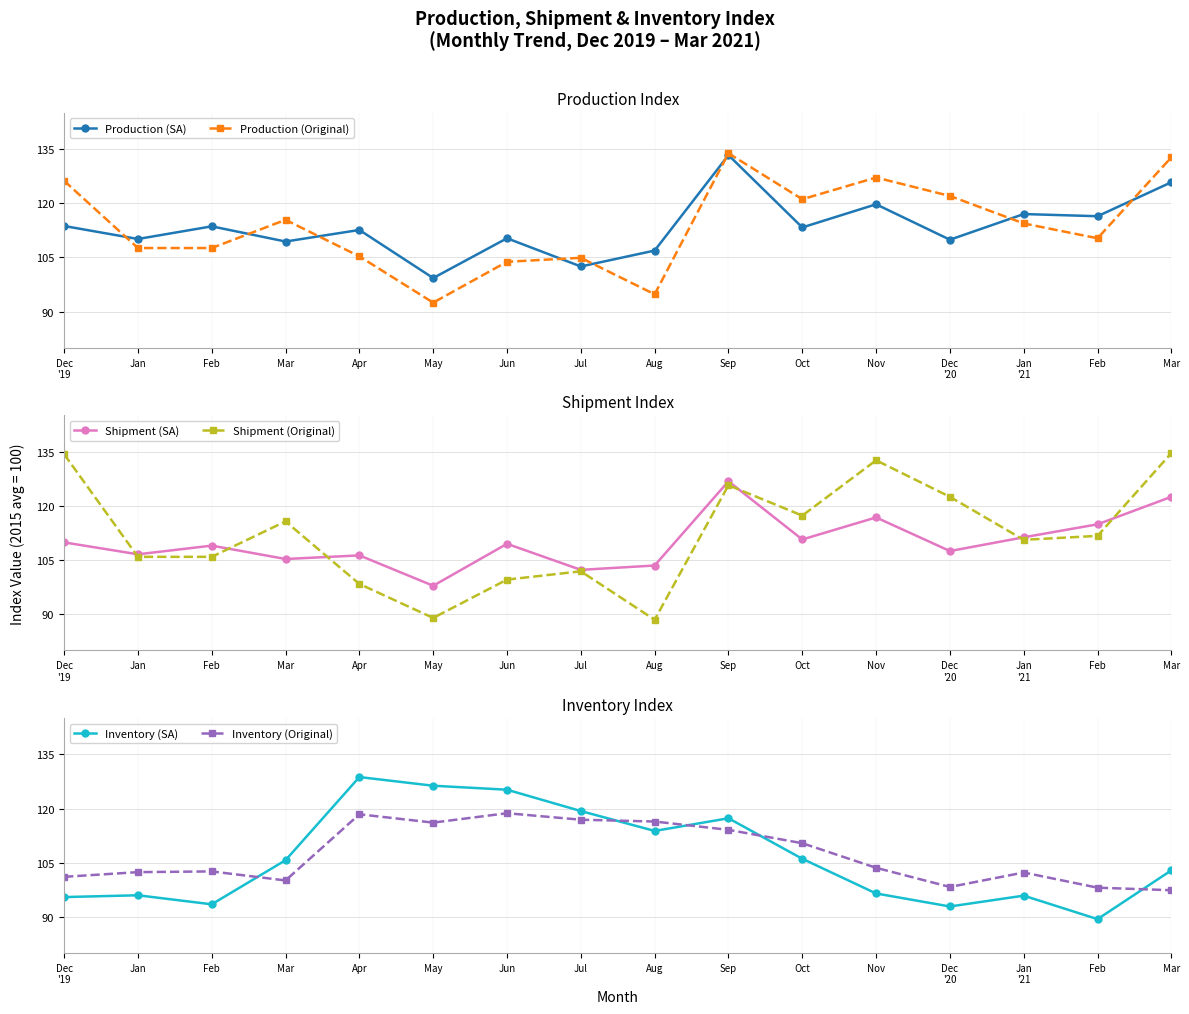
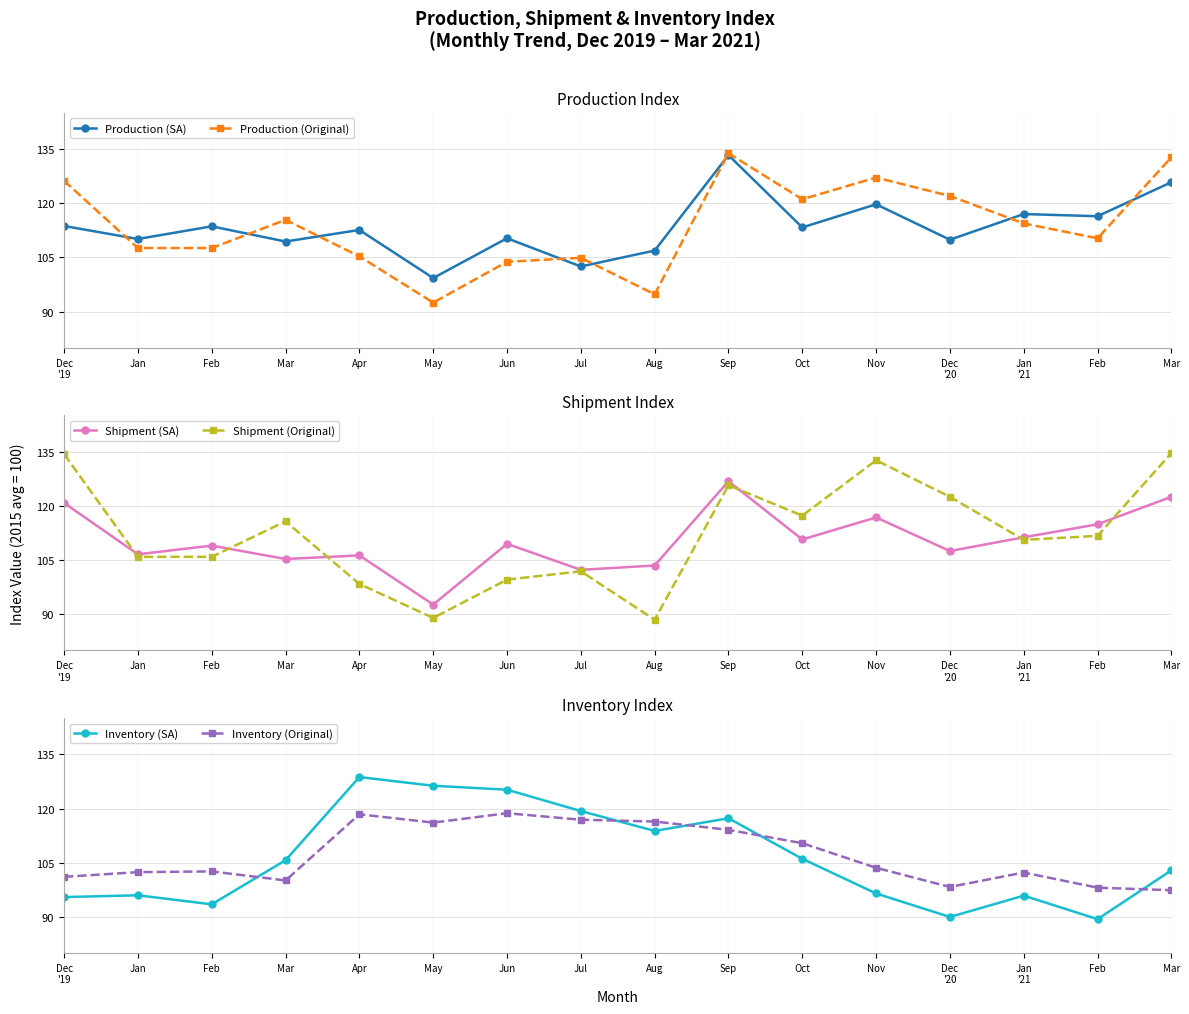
Shipment Index, Shipment (SA), Dec '19: 110 -> 121
Shipment Index, Shipment (SA), May: 98 -> 93
Inventory Index, Inventory (SA), Dec '20: 93 -> 90
